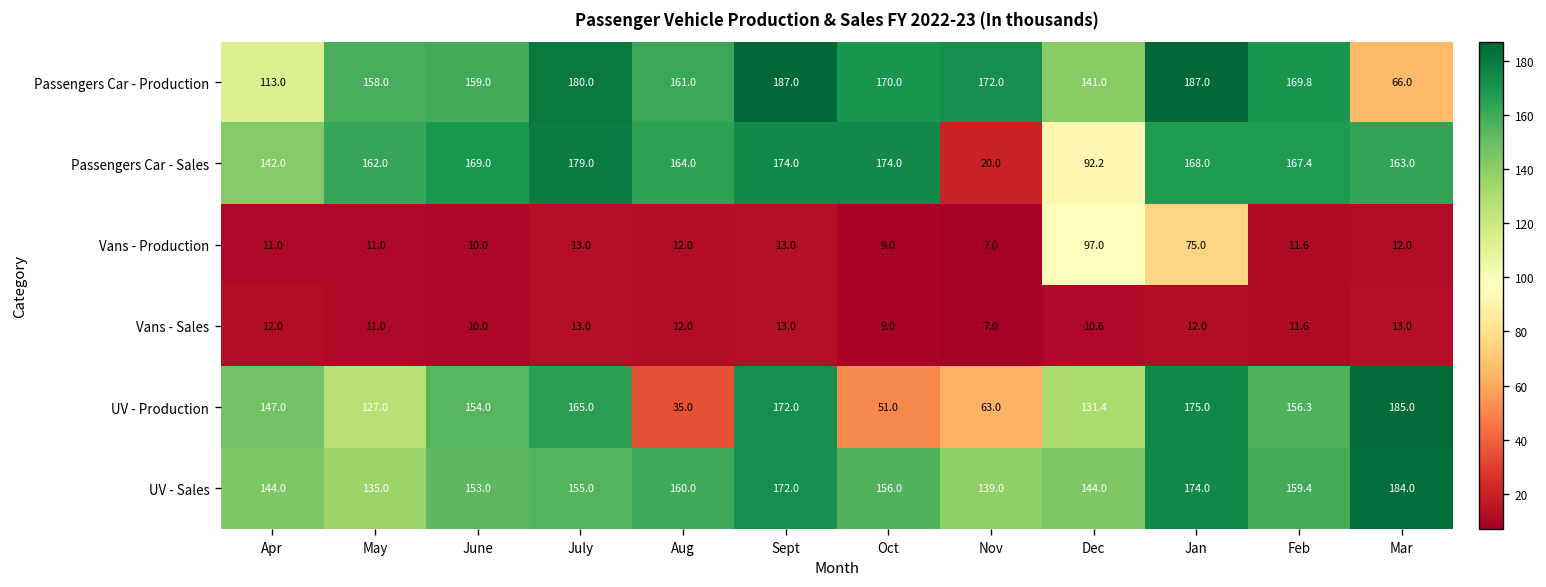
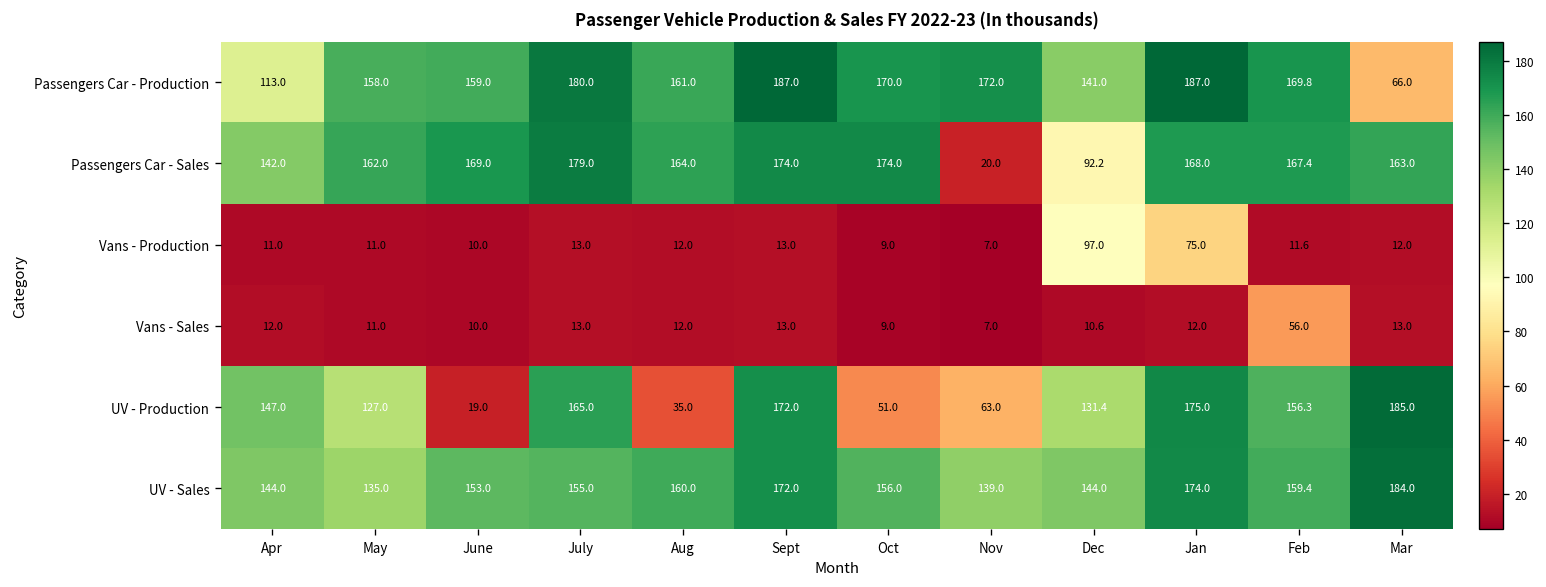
Vans - Sales, Feb: 11.6 -> 56.0
UV - Production, June: 154.0 -> 19.0
